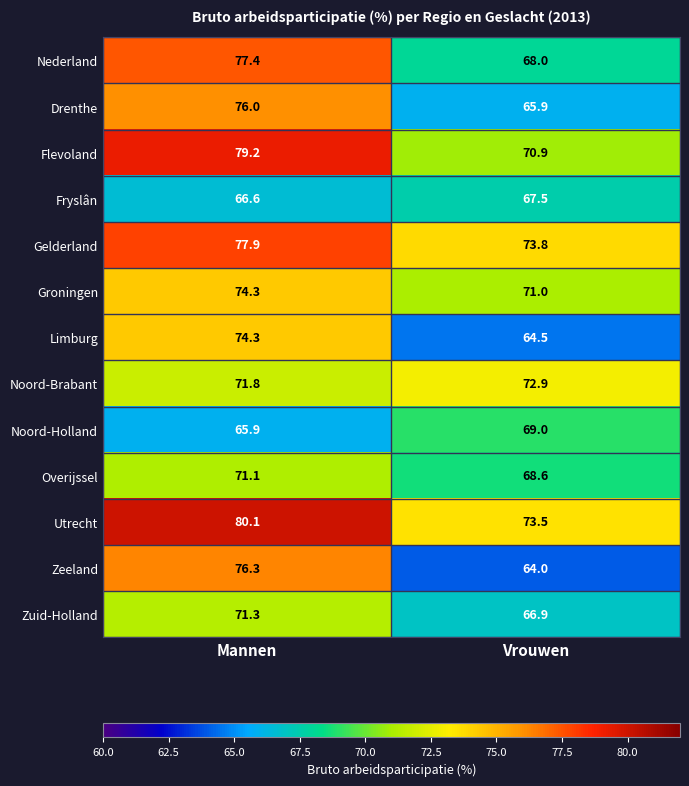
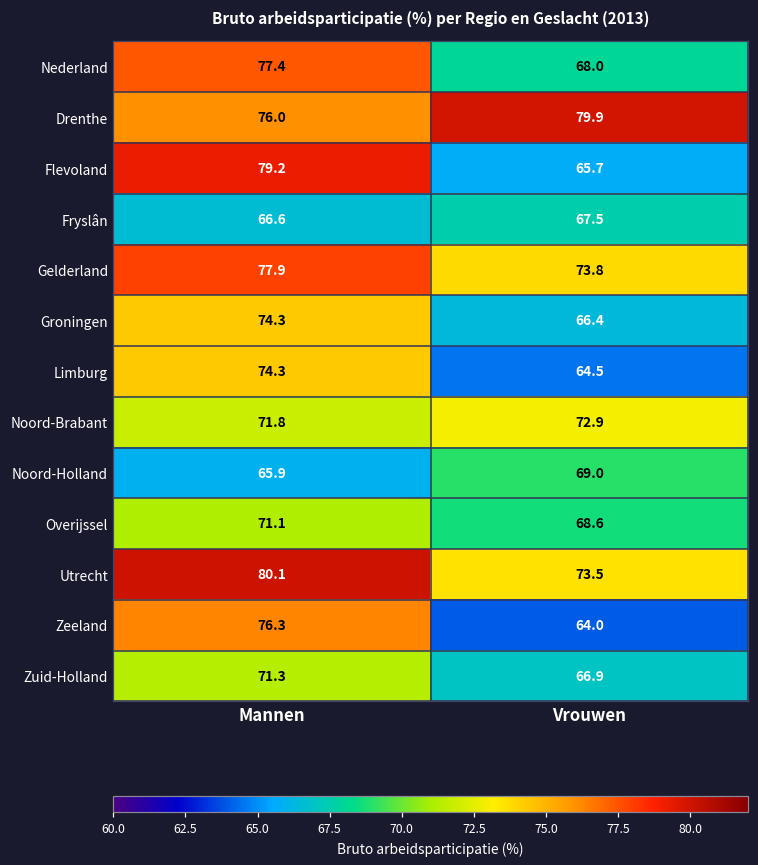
Drenthe, Vrouwen: 65.9 -> 79.9
Flevoland, Vrouwen: 70.9 -> 65.7
Groningen, Vrouwen: 71.0 -> 66.4
